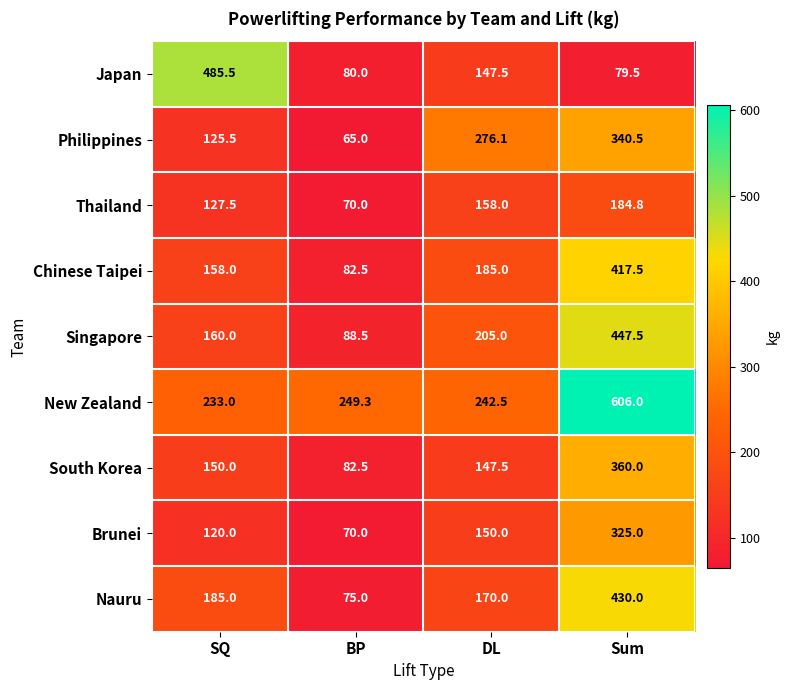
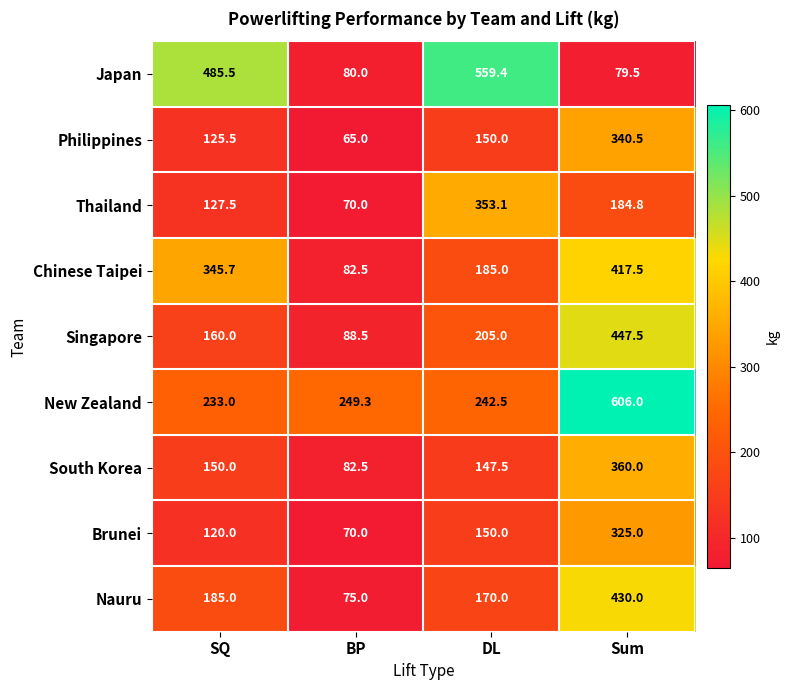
Japan, DL: 147.5 -> 559.4
Philippines, DL: 276.1 -> 150.0
Thailand, DL: 158.0 -> 353.1
Chinese Taipei, SQ: 158.0 -> 345.7
